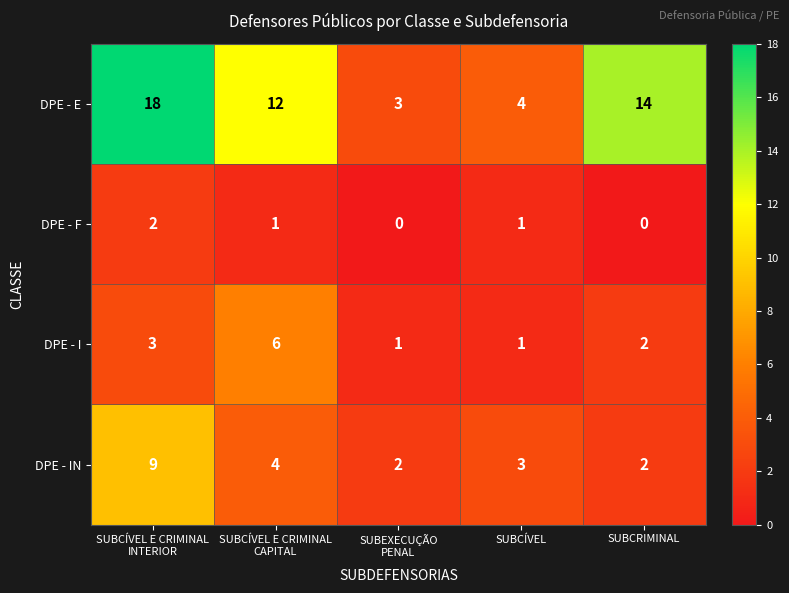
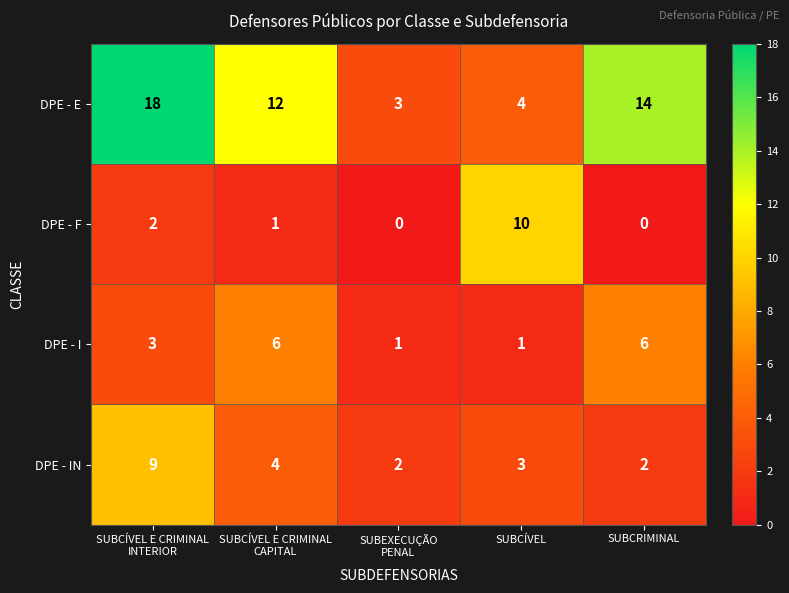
DPE - F, SUBCÍVEL: 1 -> 10
DPE - I, SUBCRIMINAL: 2 -> 6
